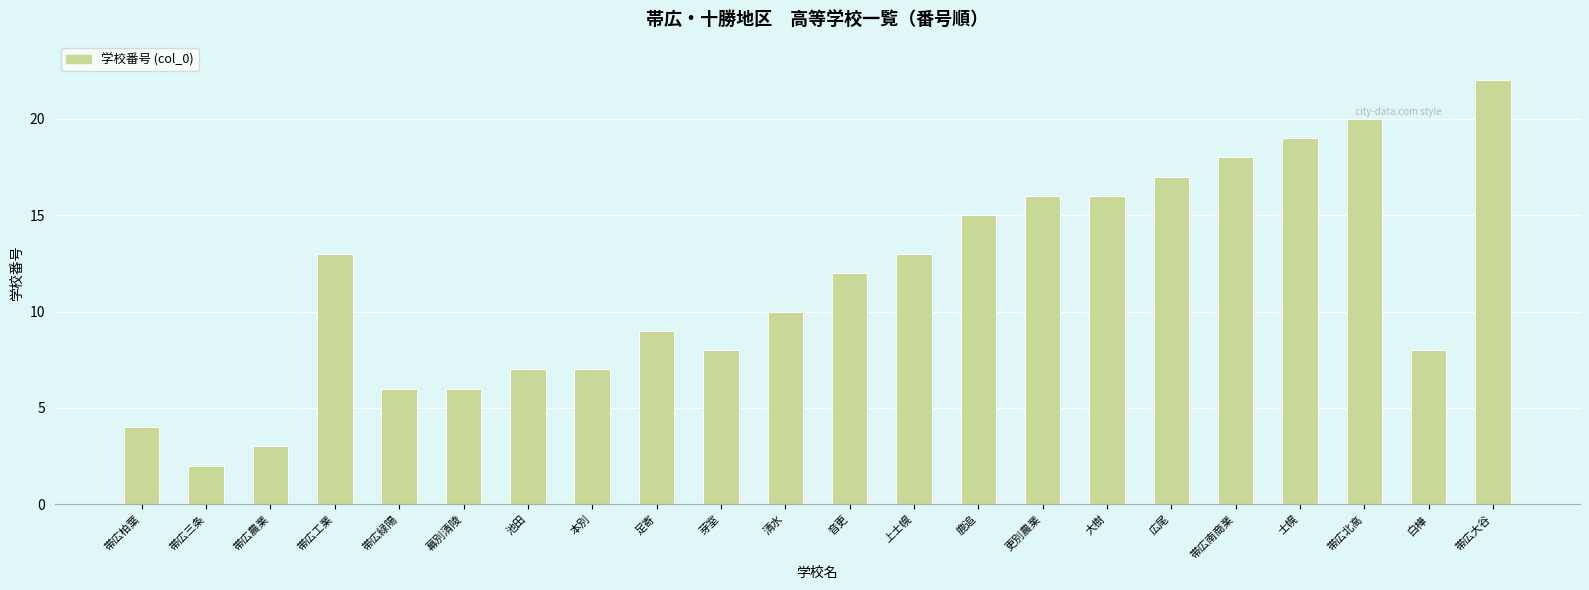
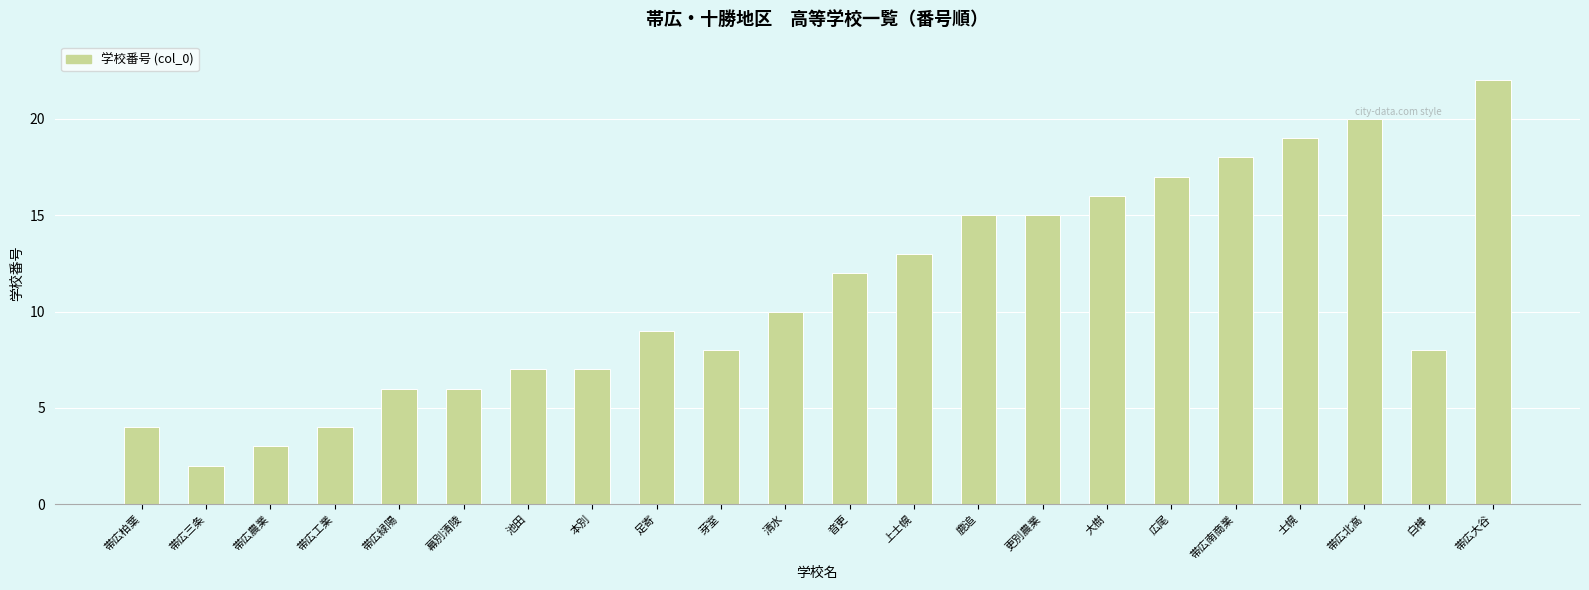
帯広工業: 13 -> 4
更別農業: 16 -> 15
